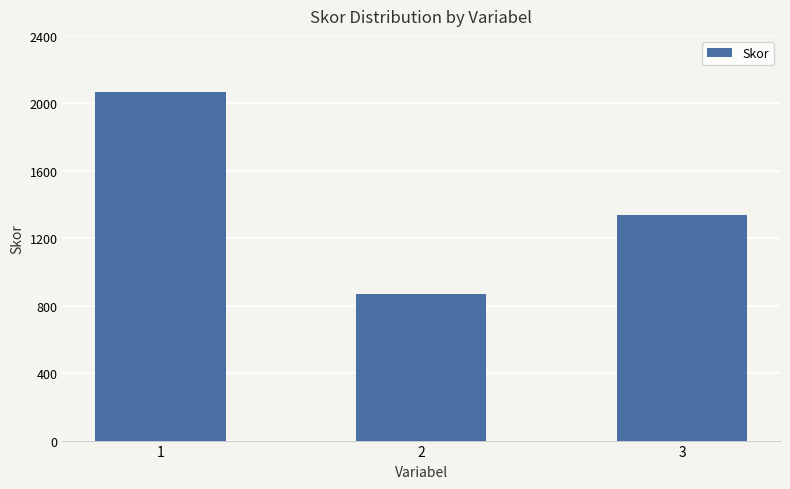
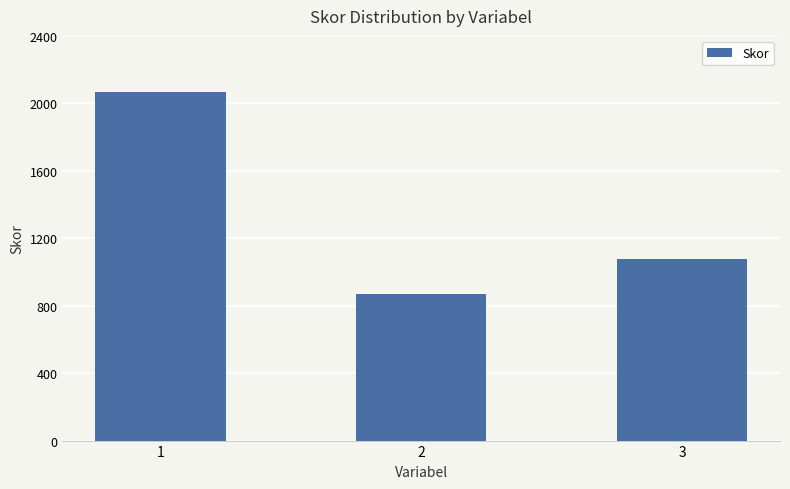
3: 1340 -> 1080
